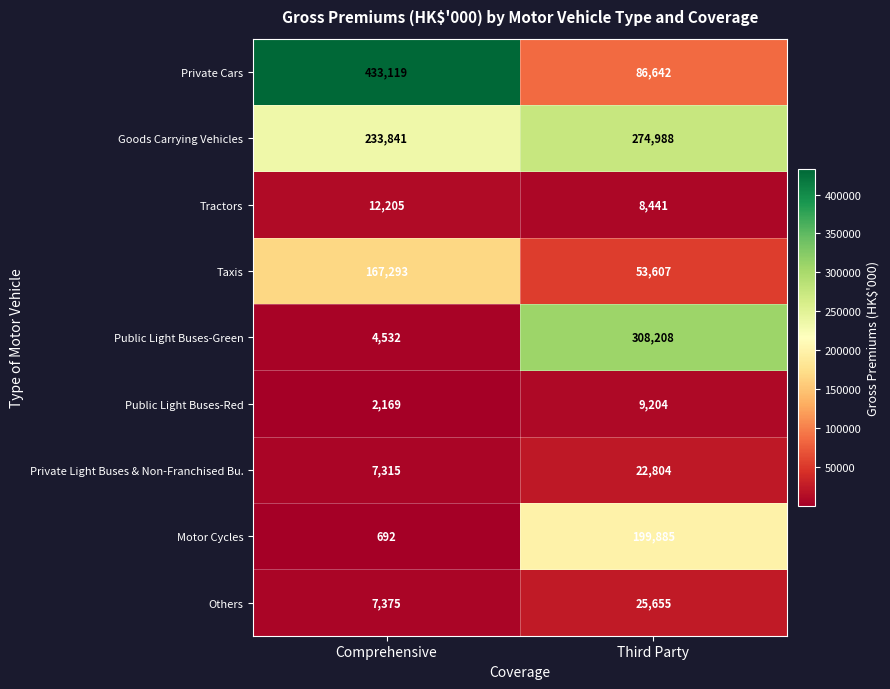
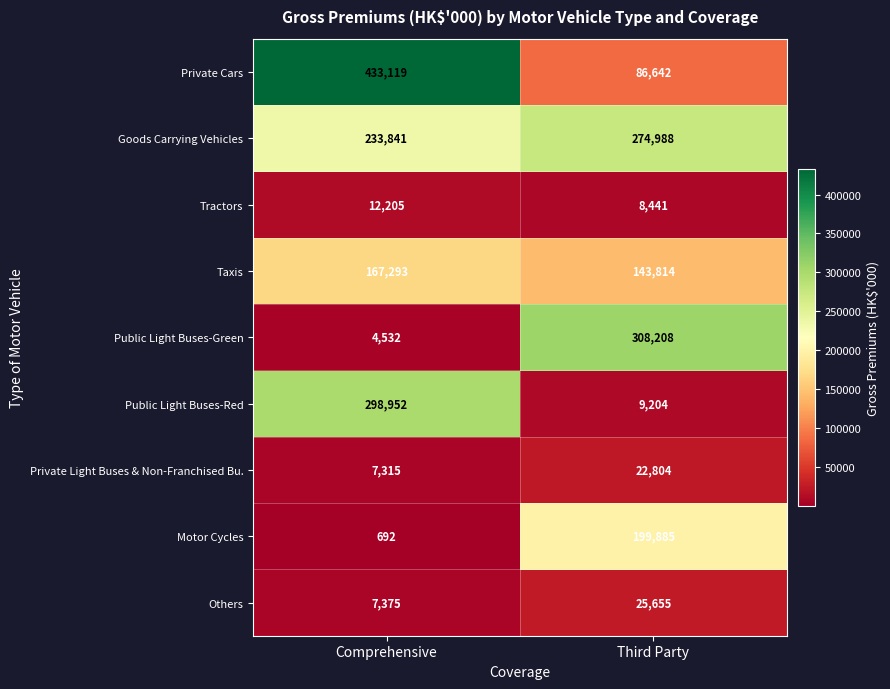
Taxis, Third Party: 53,607 -> 143,814
Public Light Buses-Red, Comprehensive: 2,169 -> 298,952
